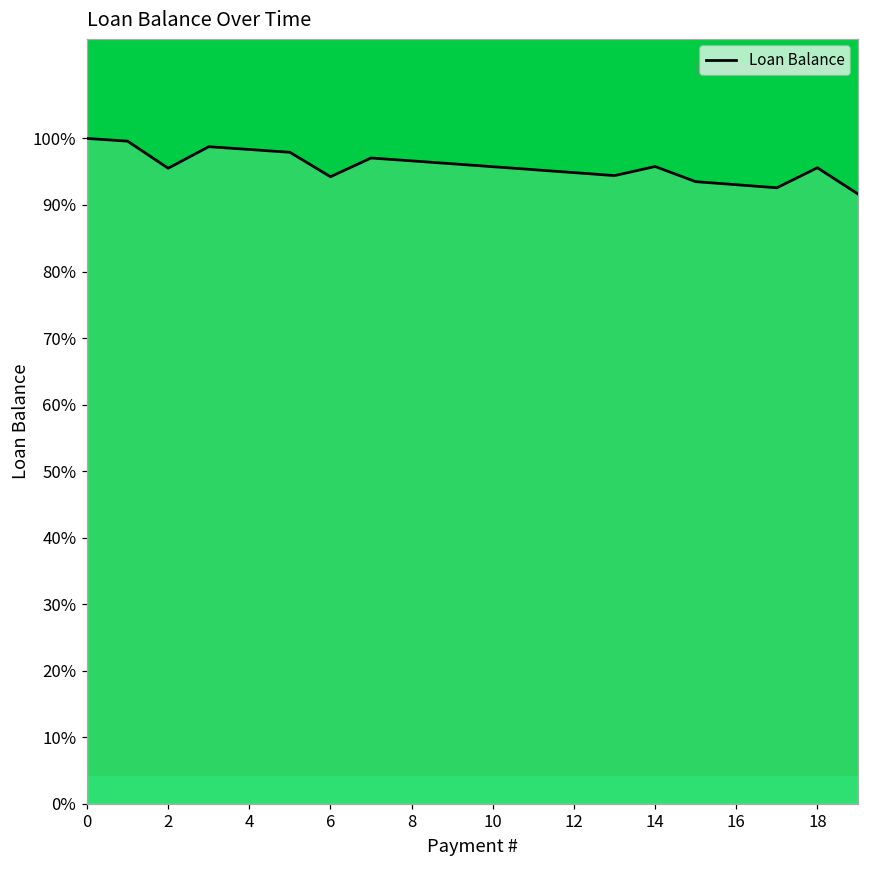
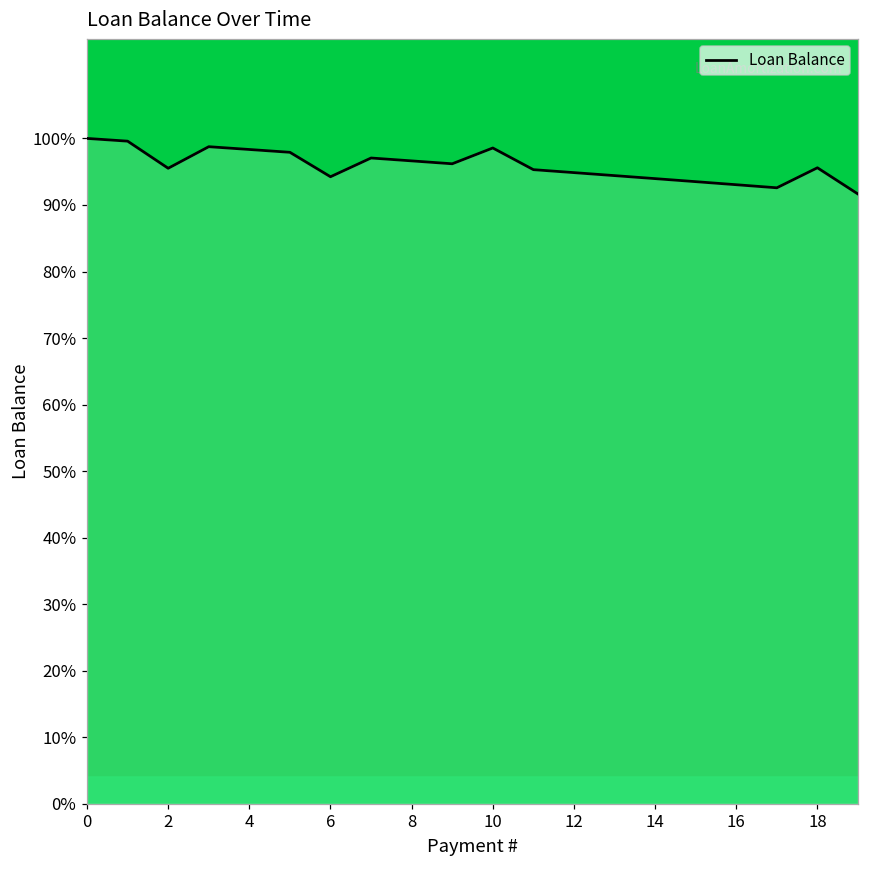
10: 96% -> 99%
14: 96% -> 94%
